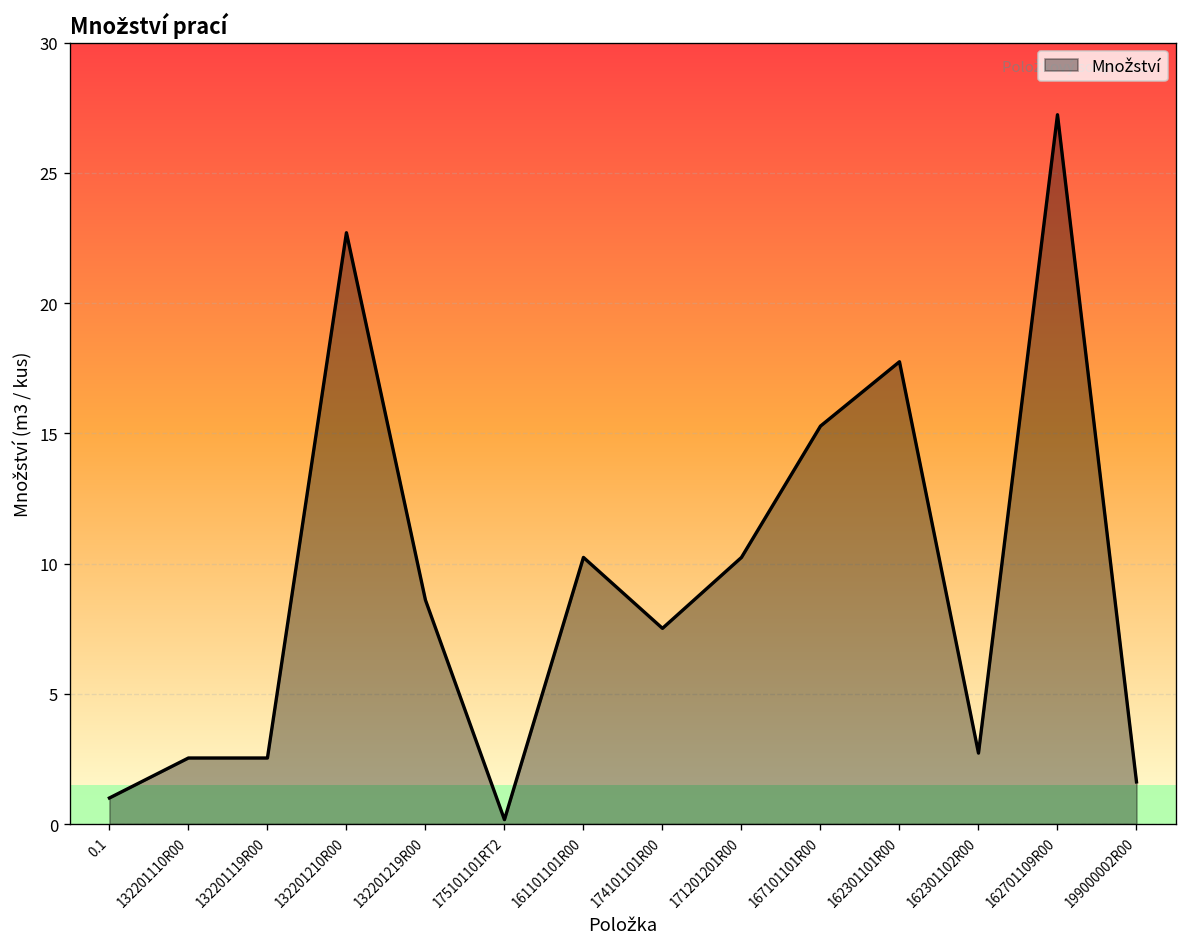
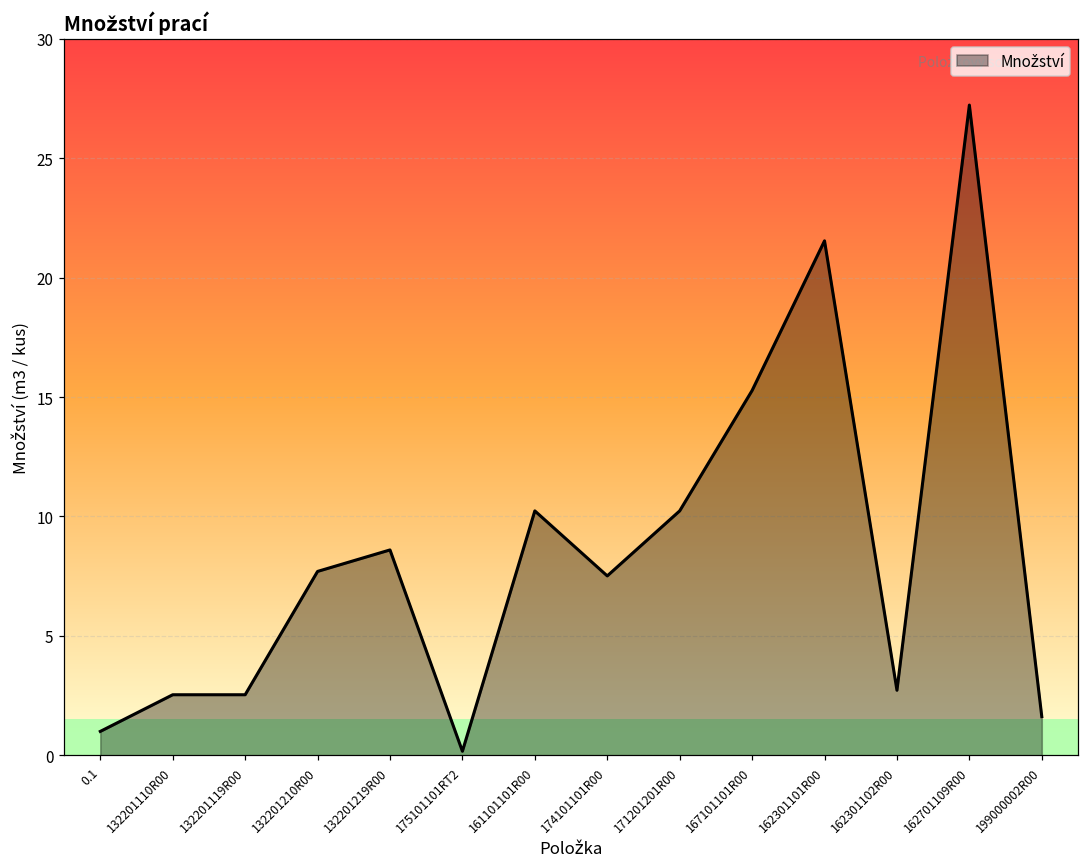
132201210R00: 22.7 -> 7.7
162301101R00: 17.7 -> 21.5
